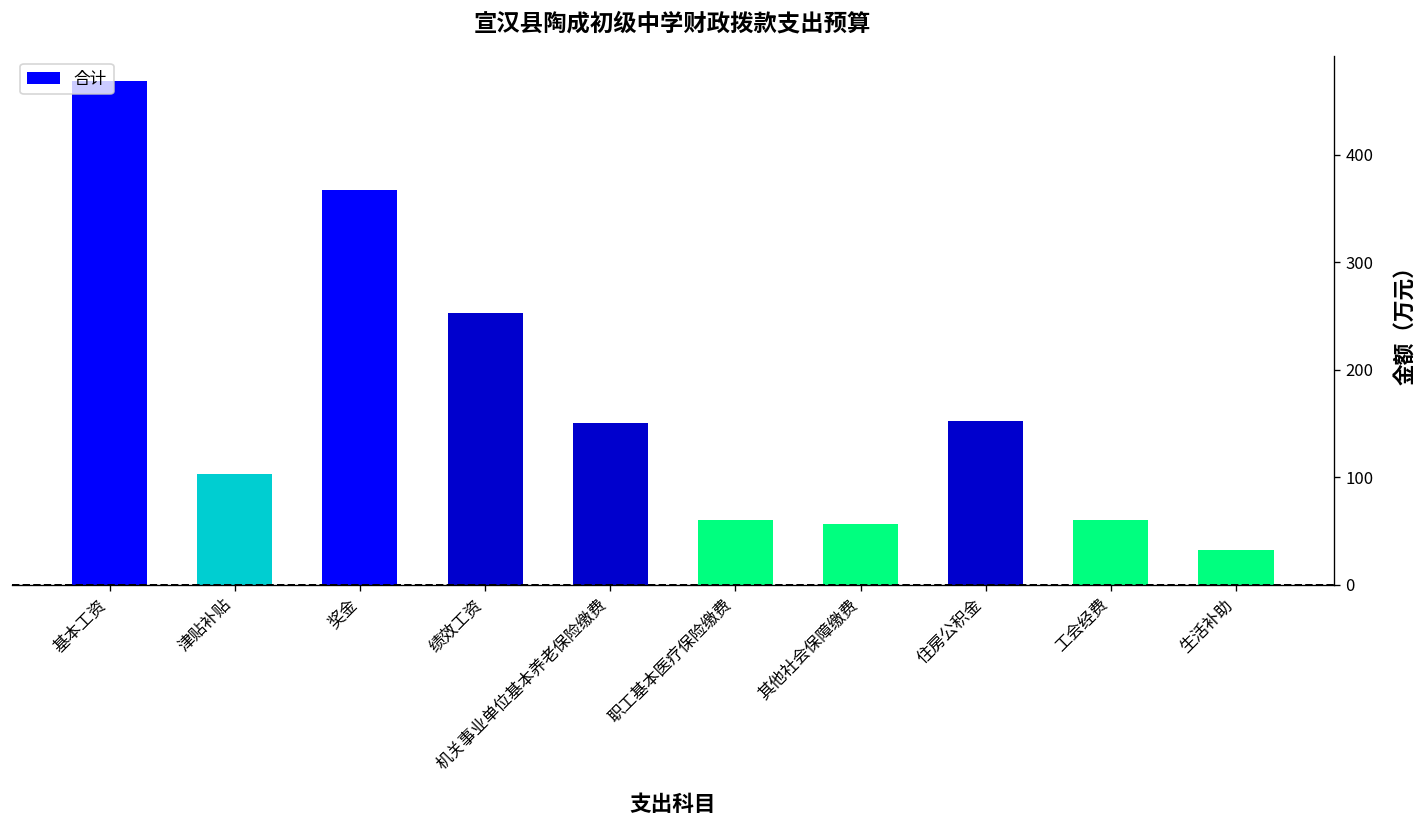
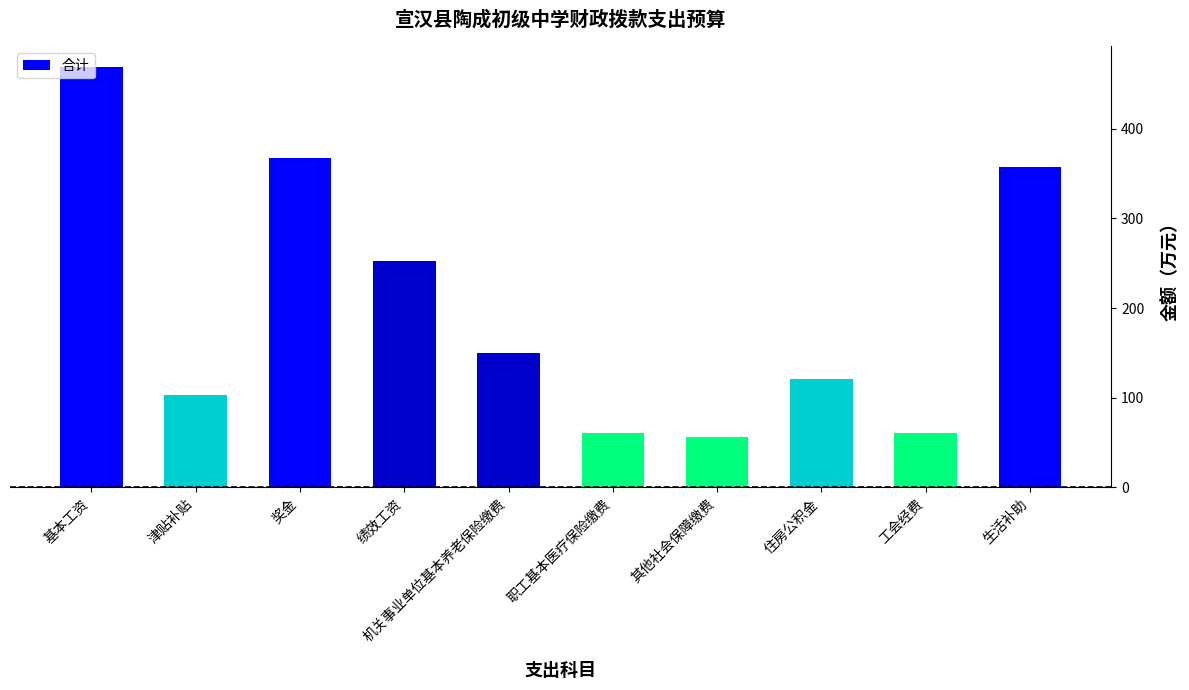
住房公积金: 150 -> 120
生活补助: 30 -> 360
